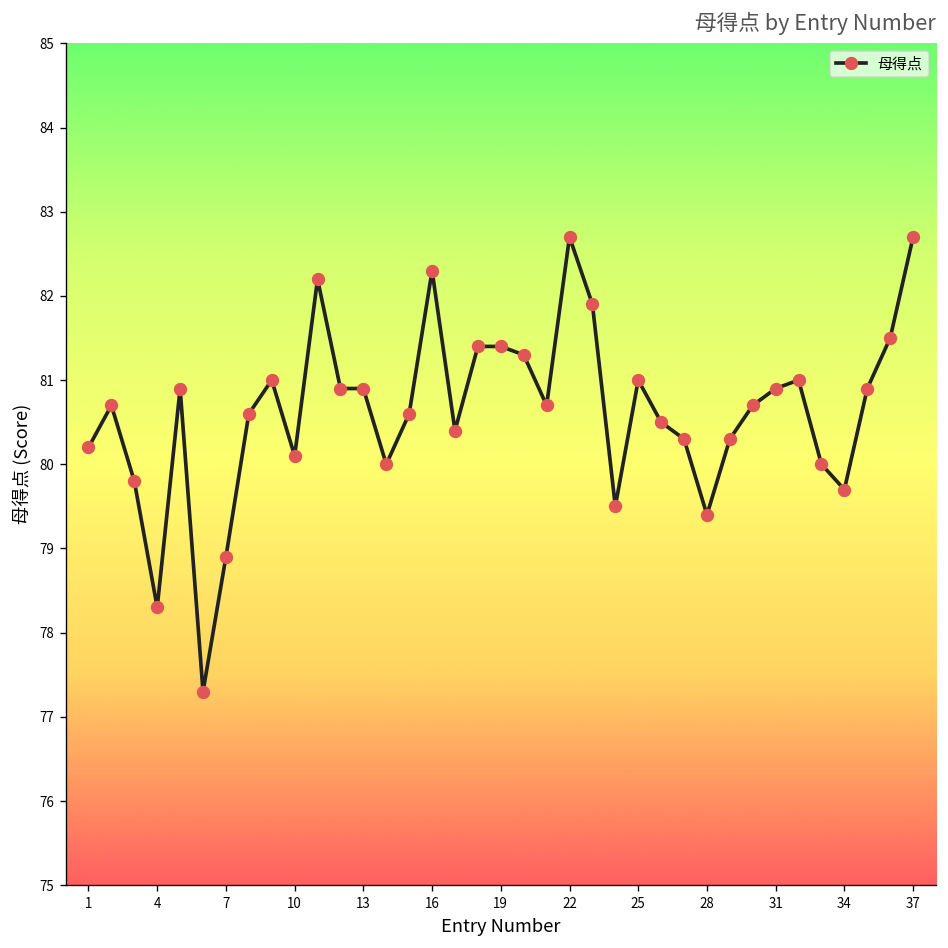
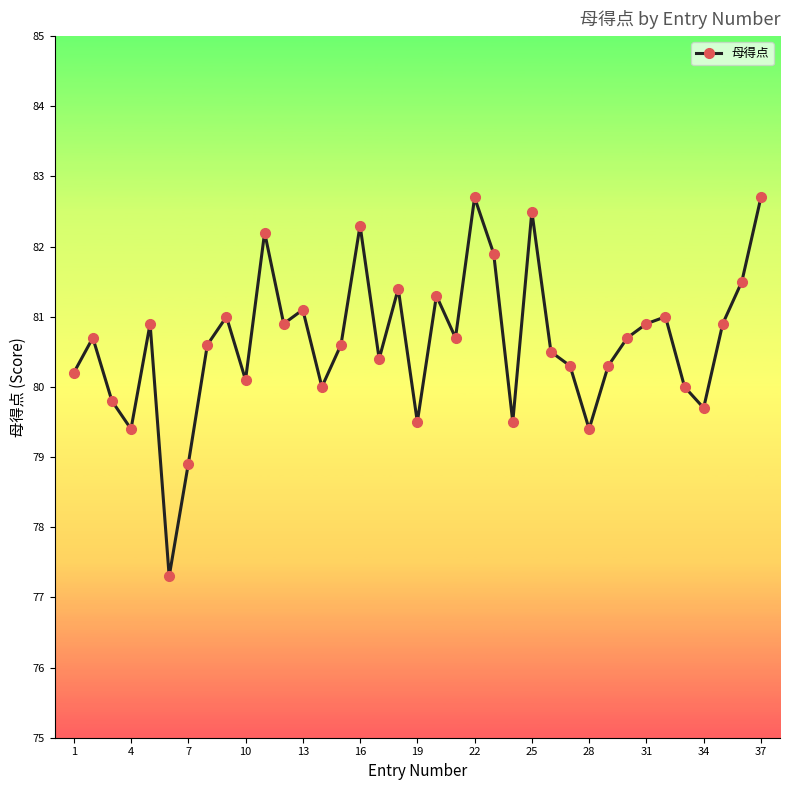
4: 78.3 -> 79.4
13: 80.9 -> 81.1
19: 81.4 -> 79.5
25: 81.0 -> 82.5
